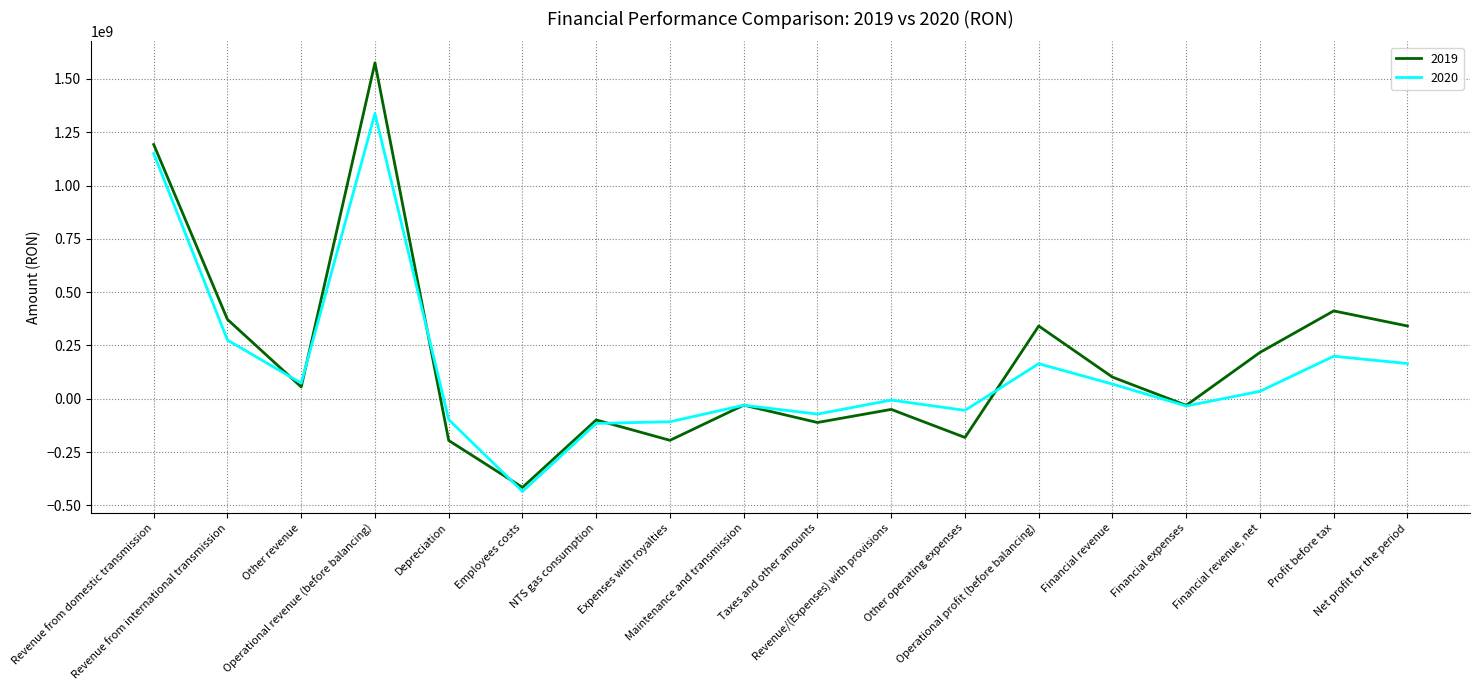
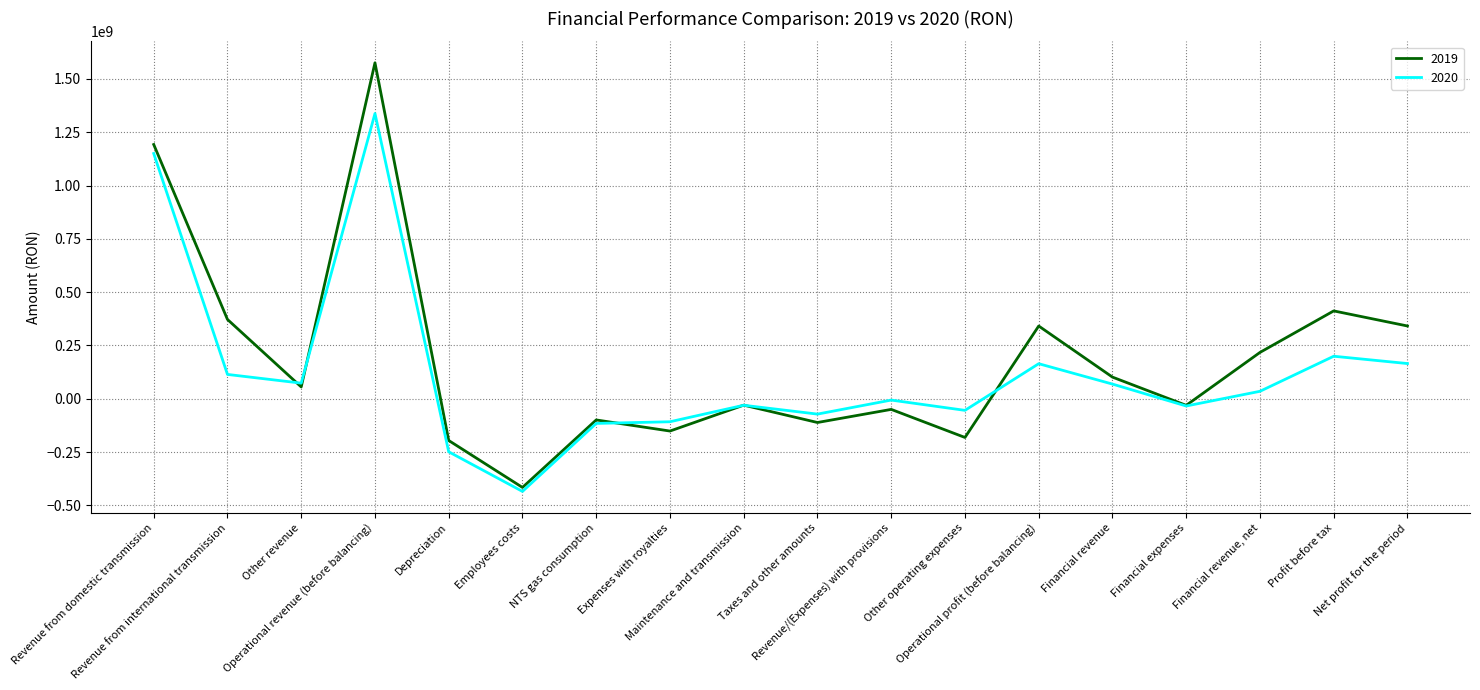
2020, Revenue from international transmission: 280000000 -> 110000000
2020, Depreciation: -100000000 -> -250000000
2019, Expenses with royalties: -190000000 -> -150000000
